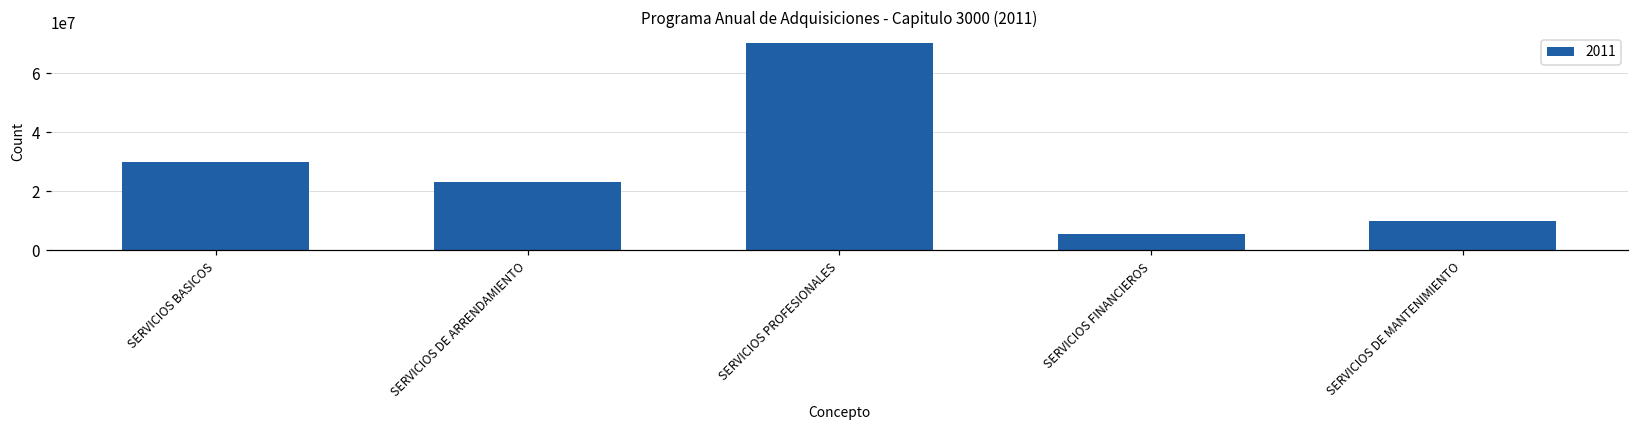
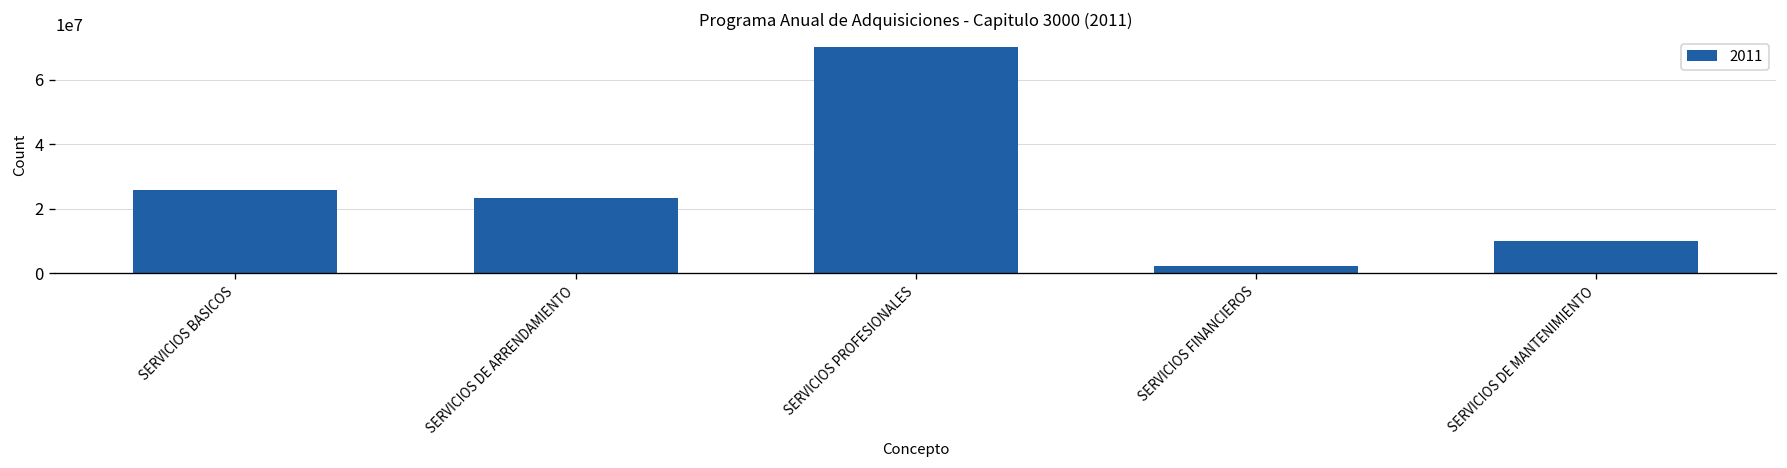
SERVICIOS BASICOS: 30000000 -> 26000000
SERVICIOS FINANCIEROS: 6000000 -> 2000000
